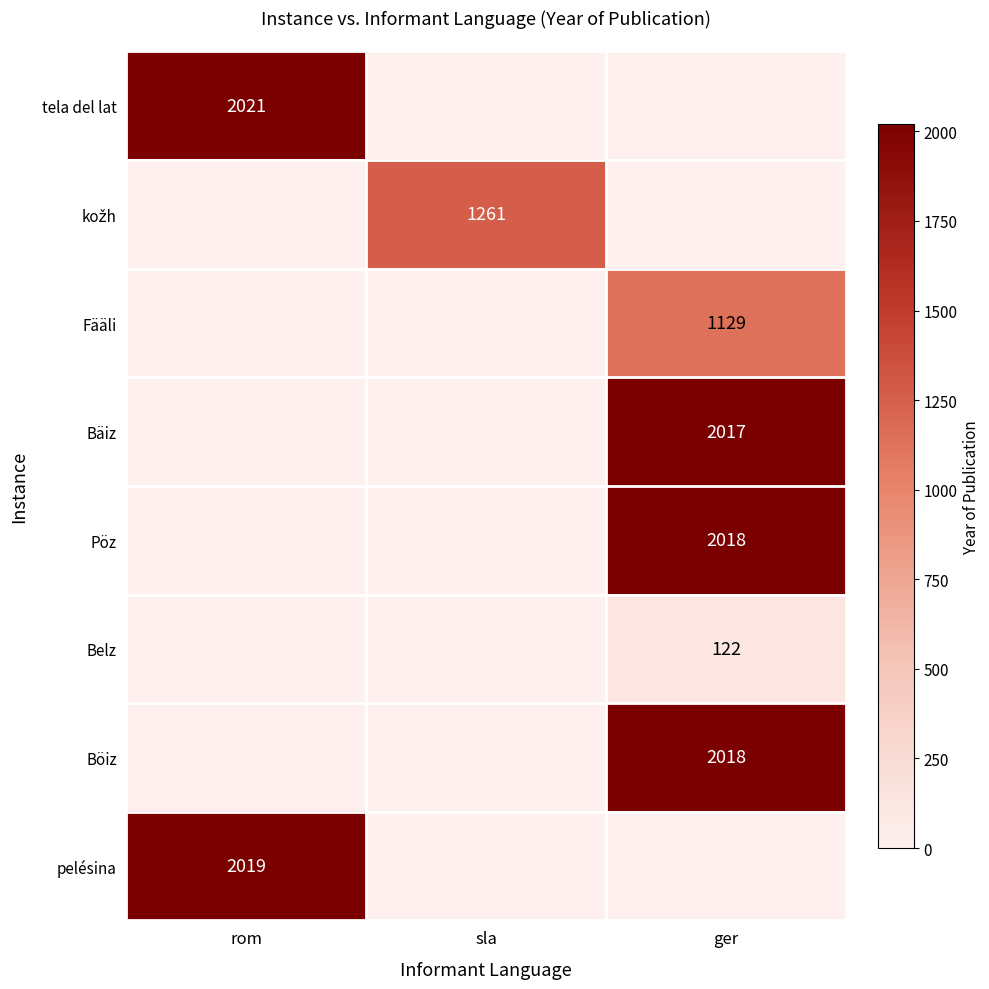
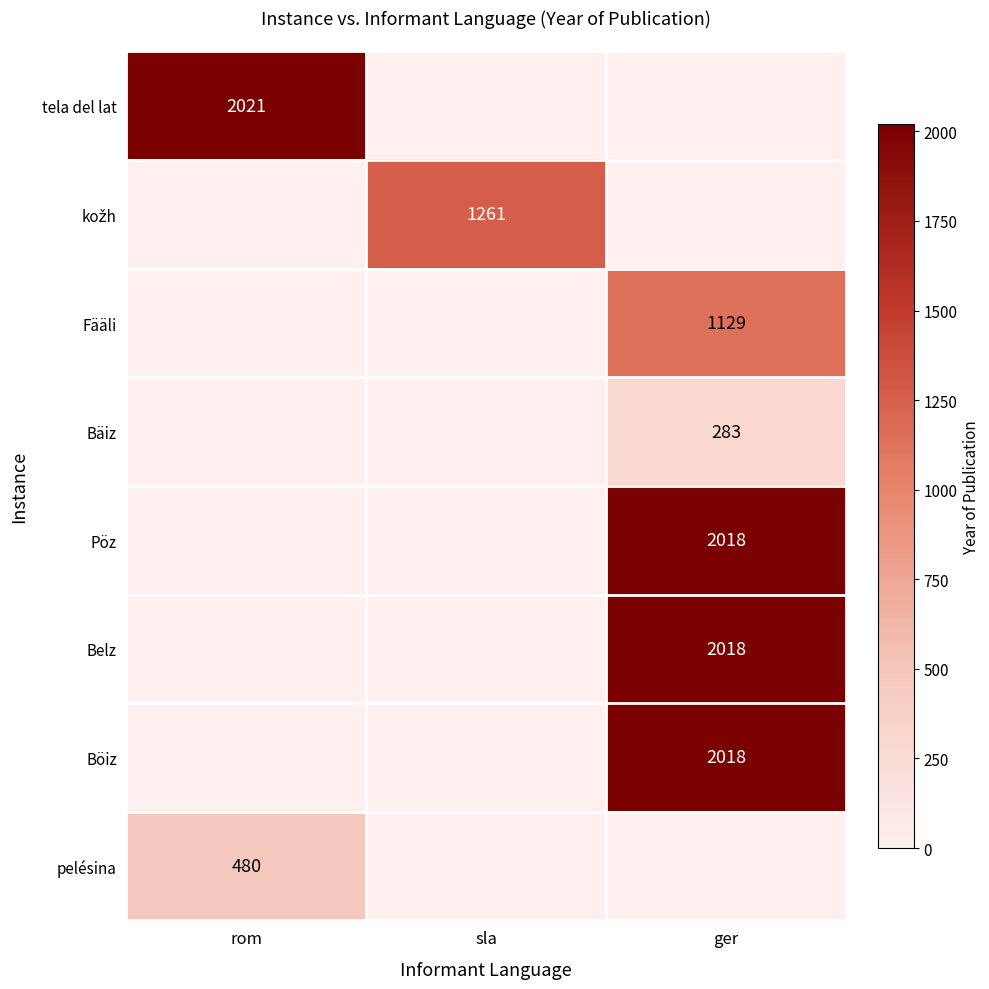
Bäiz, ger: 2017 -> 283
Belz, ger: 122 -> 2018
pelésina, rom: 2019 -> 480
